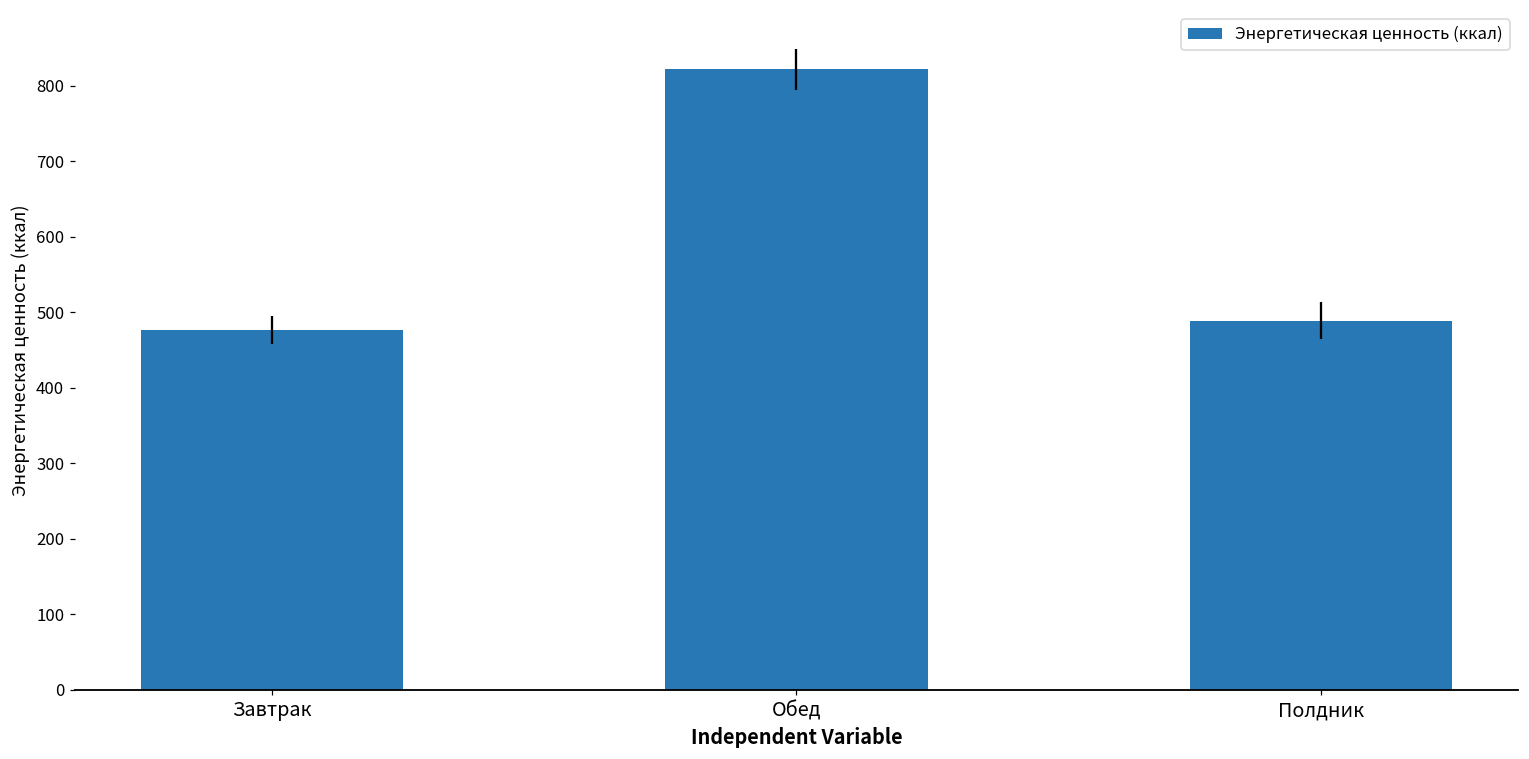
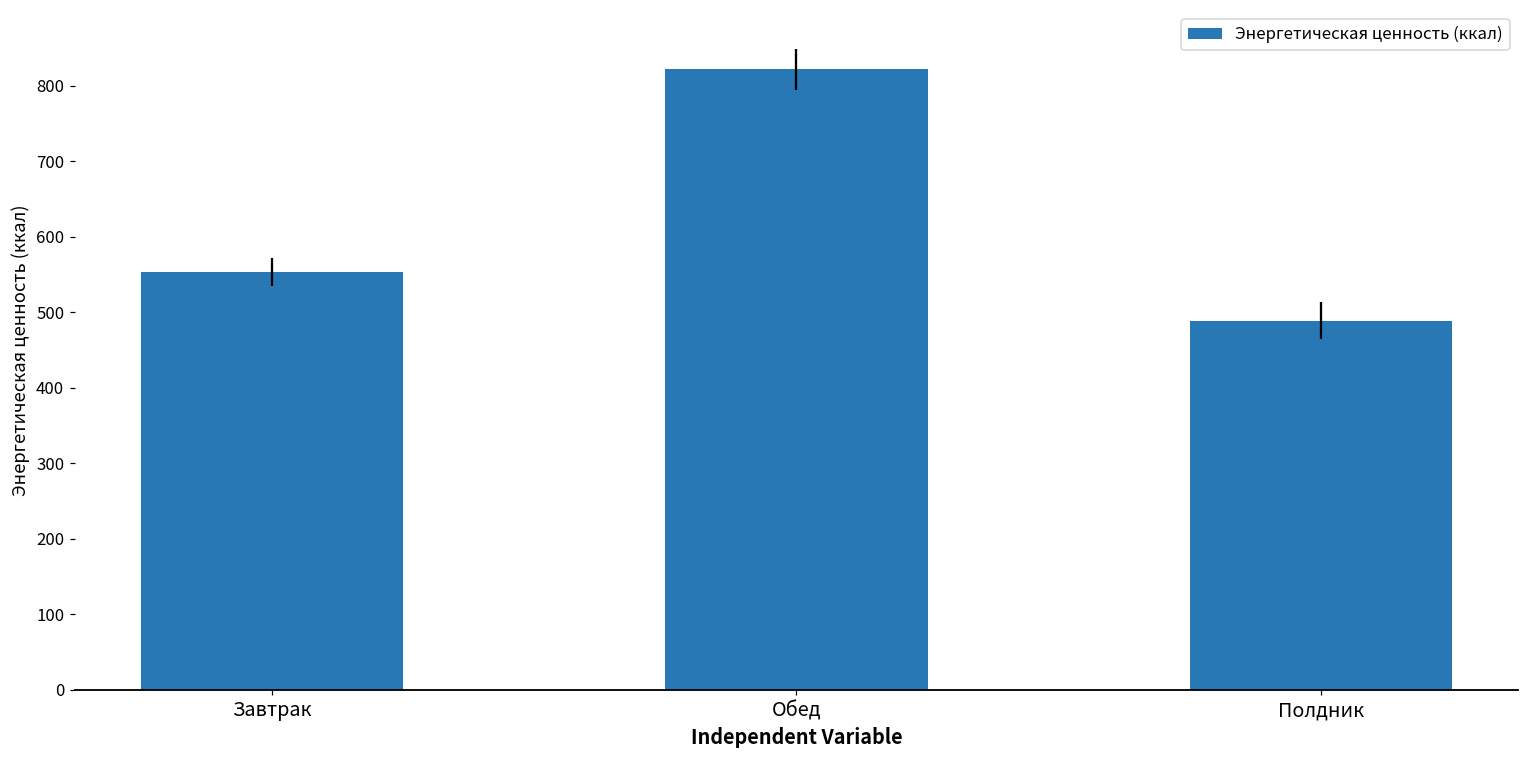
Завтрак: 480 -> 550
